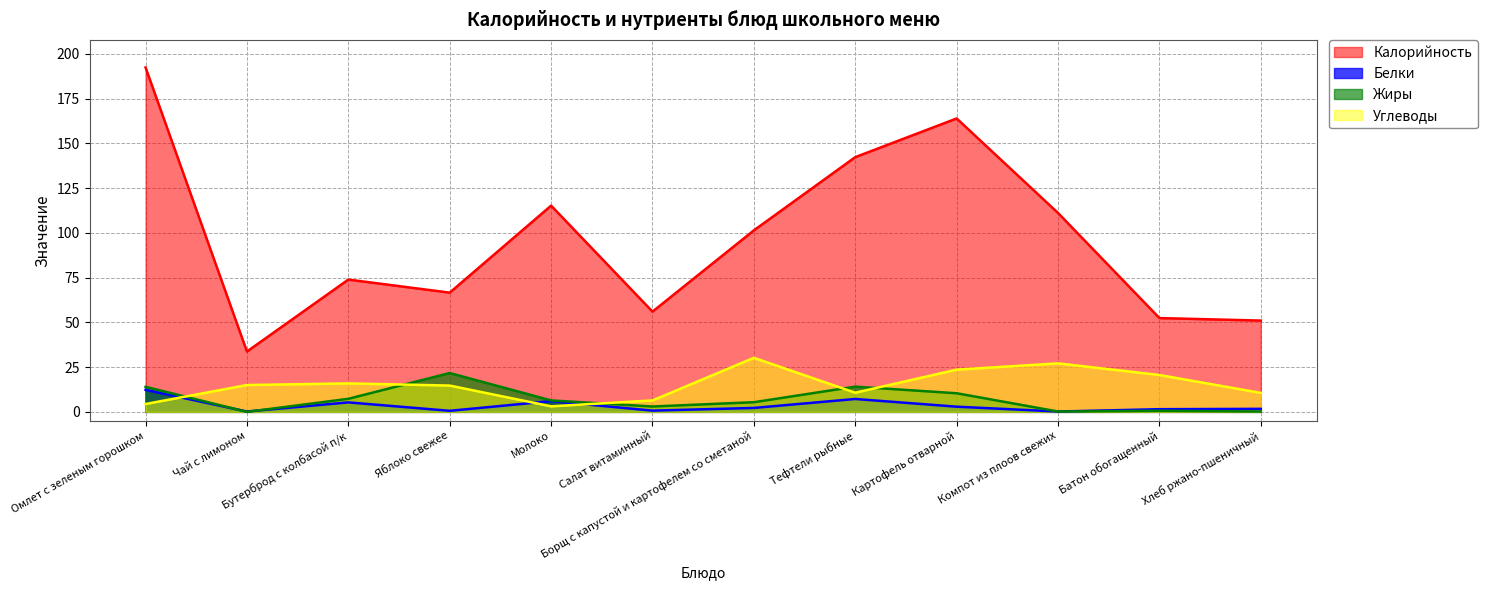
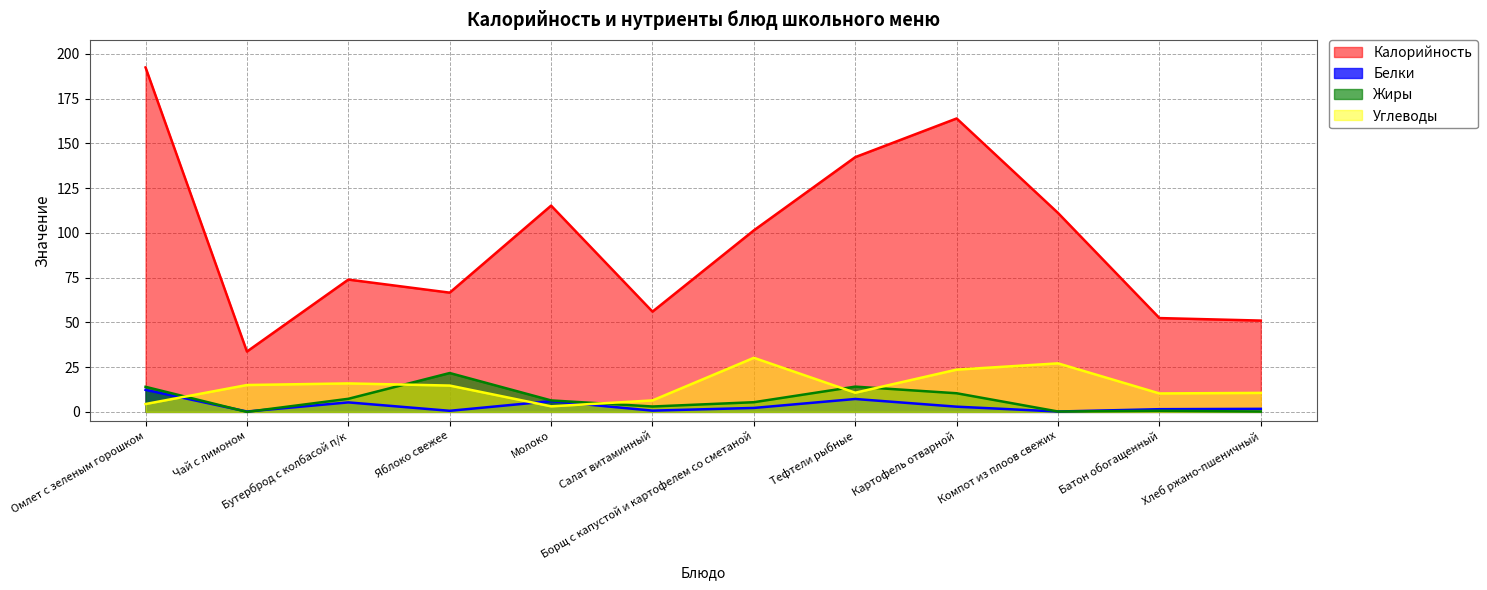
Углеводы, Батон обогащенный: 21 -> 10
